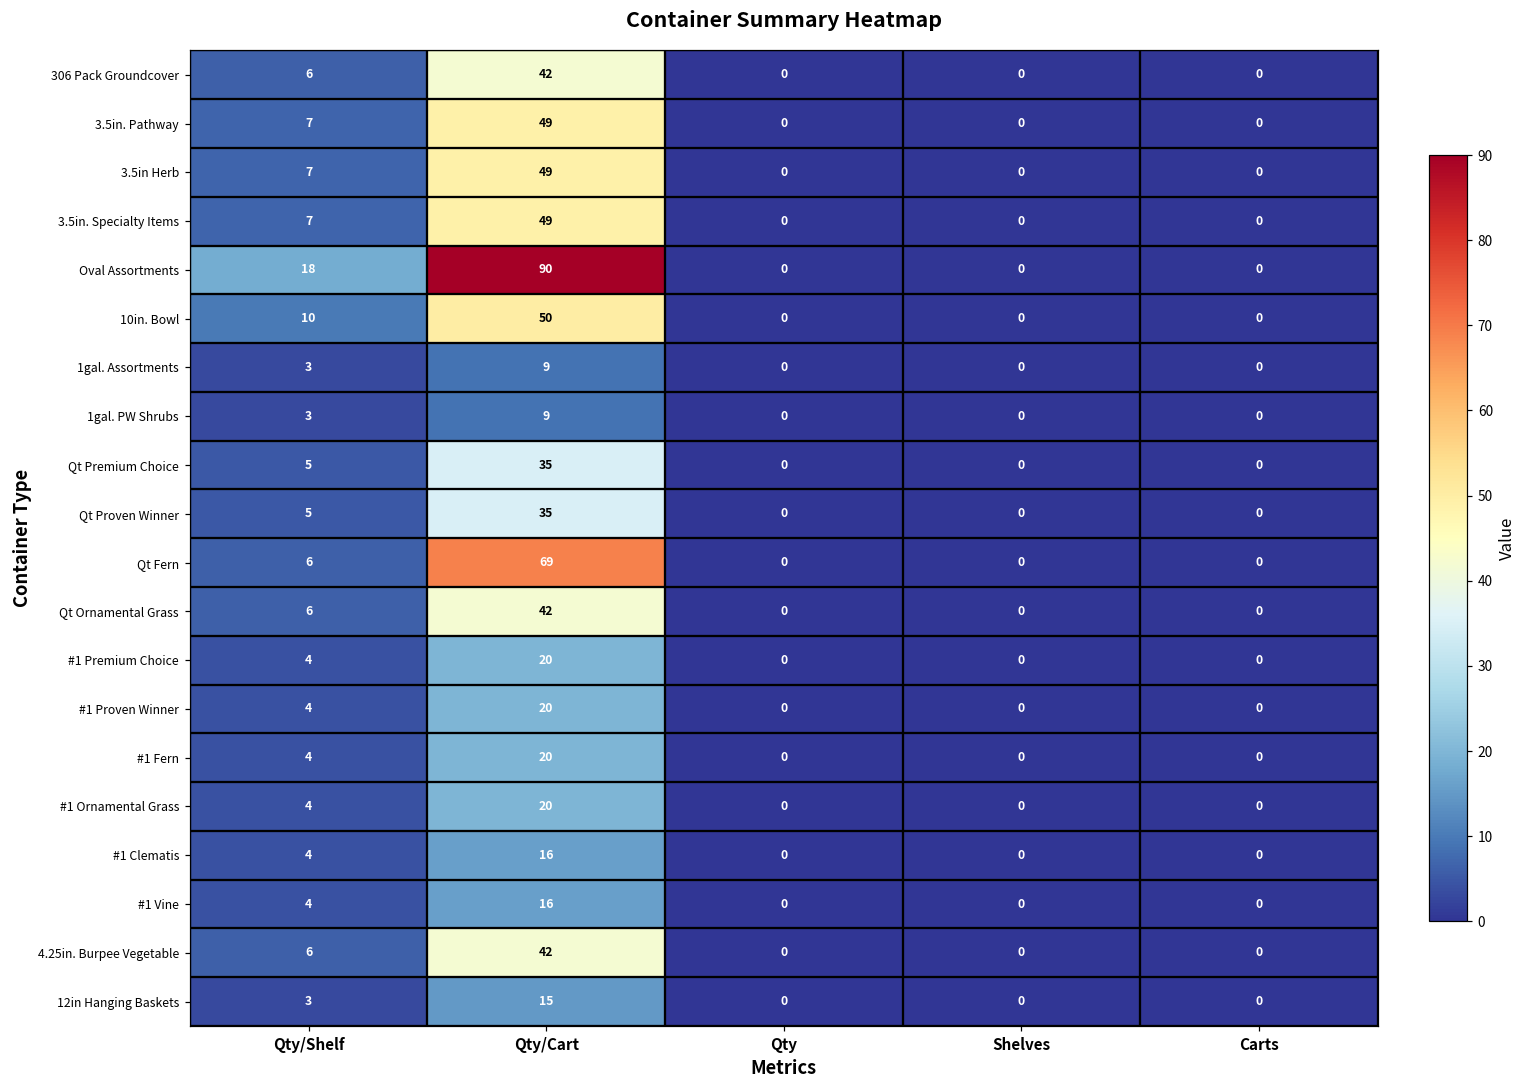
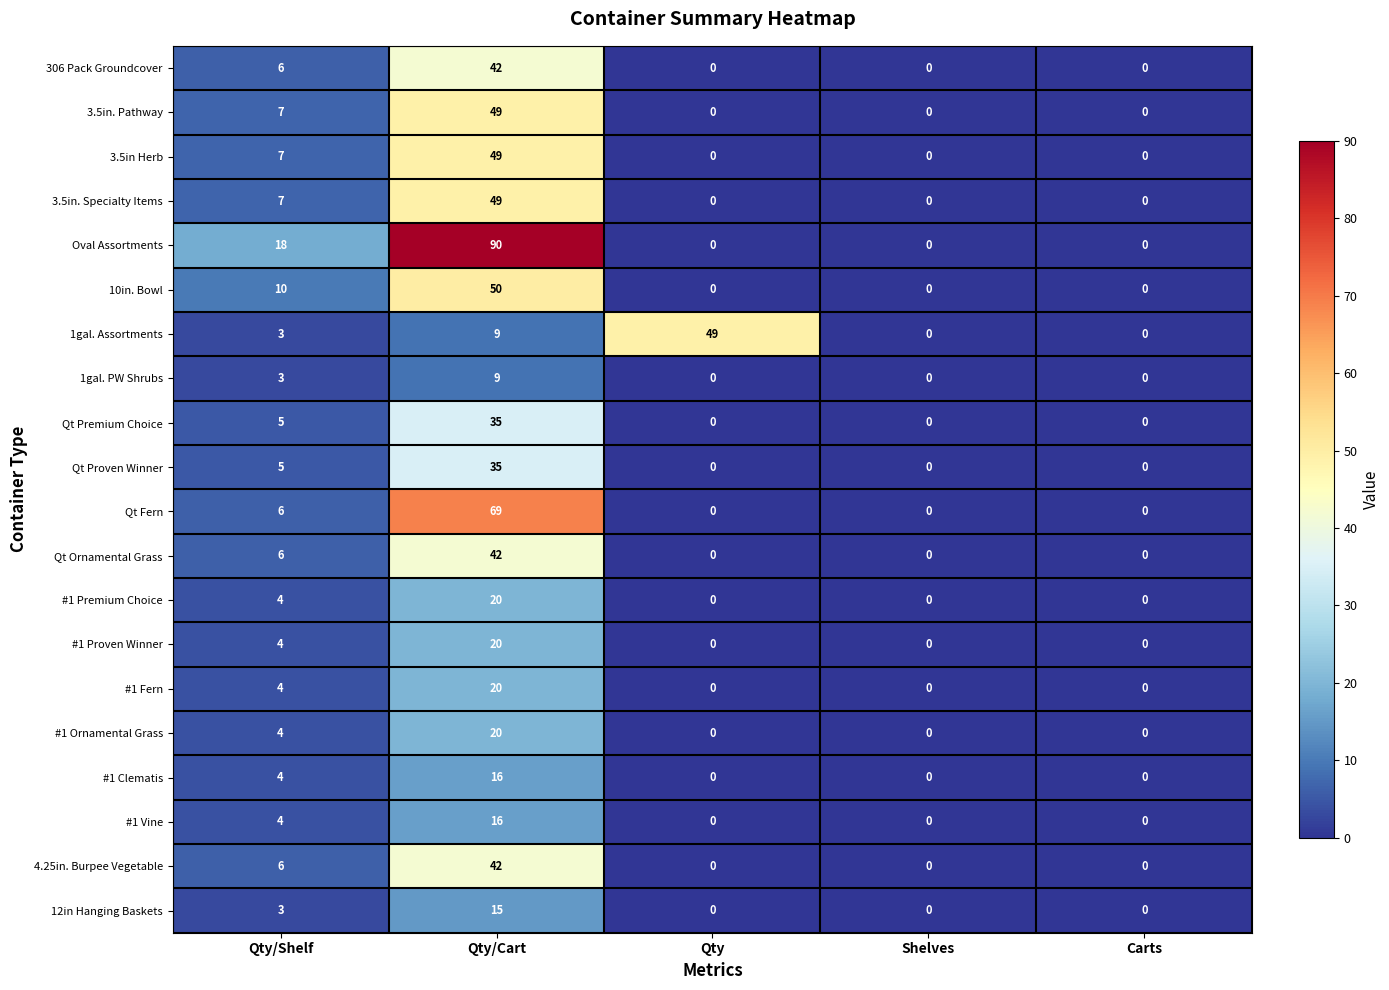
1gal. Assortments, Qty: 0 -> 49
